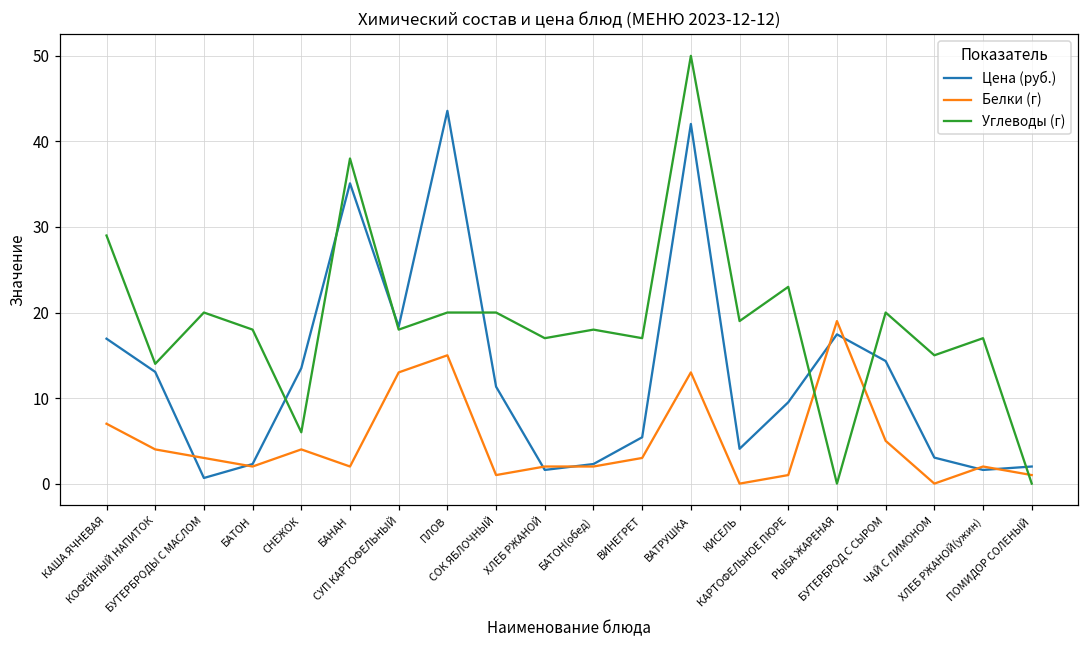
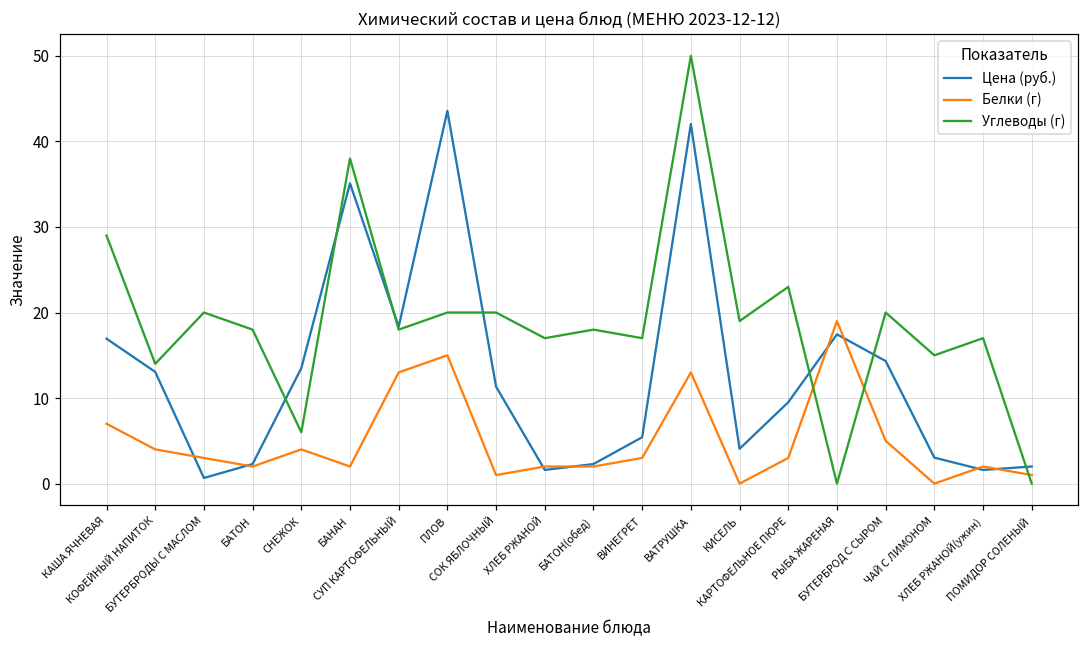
Белки (г), КАРТОФЕЛЬНОЕ ПЮРЕ: 1 -> 3
